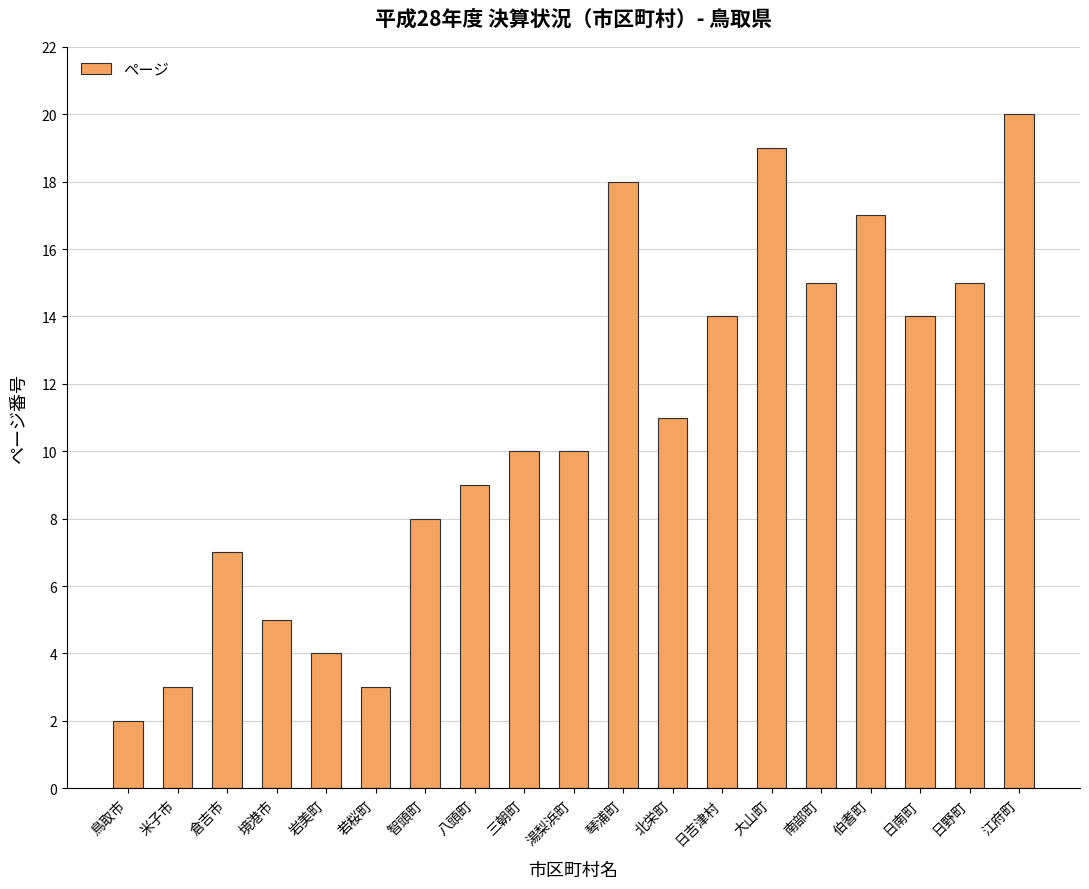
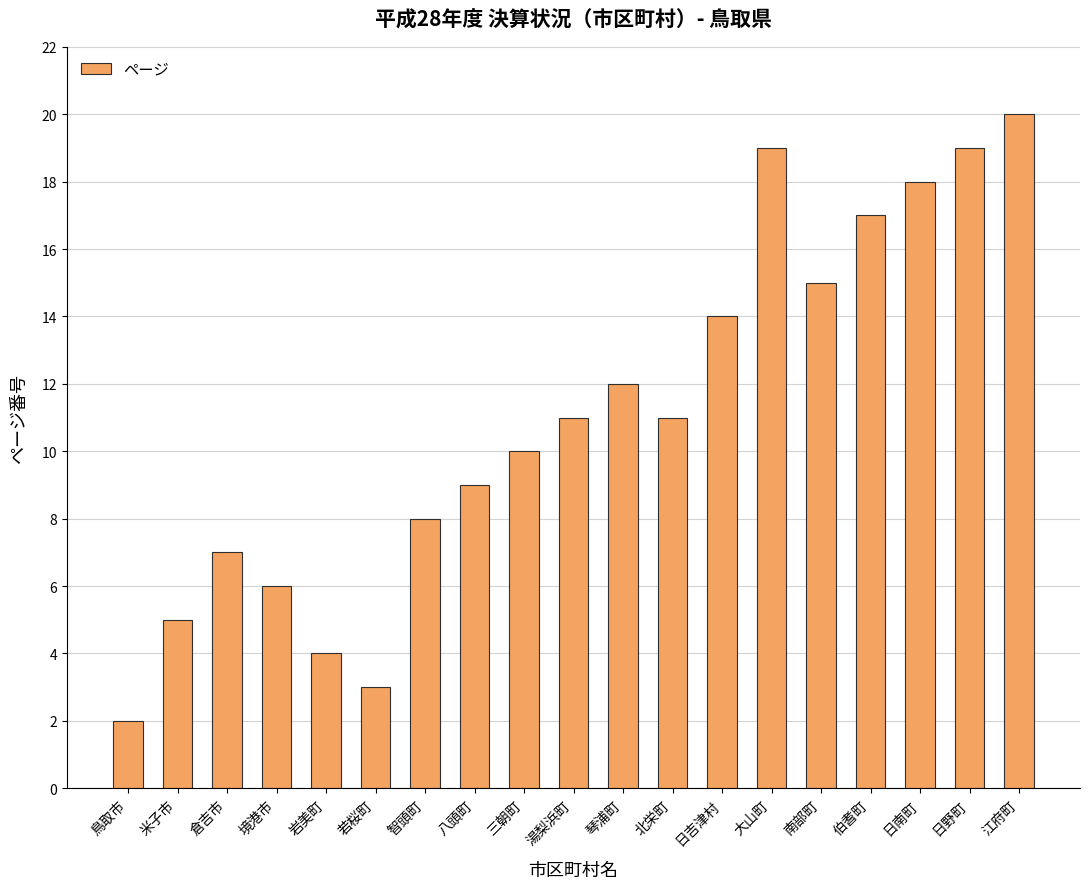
米子市: 3 -> 5
境港市: 5 -> 6
湯梨浜町: 10 -> 11
琴浦町: 18 -> 12
日南町: 14 -> 18
日野町: 15 -> 19
